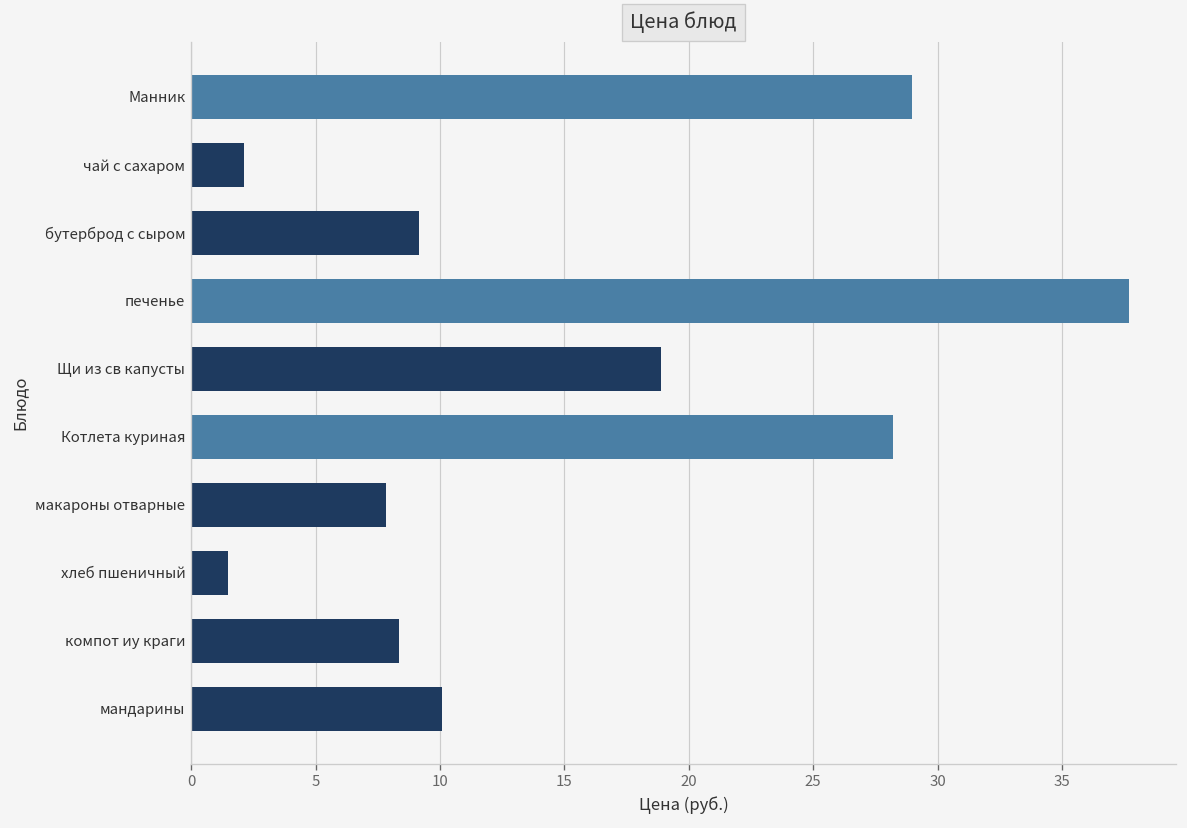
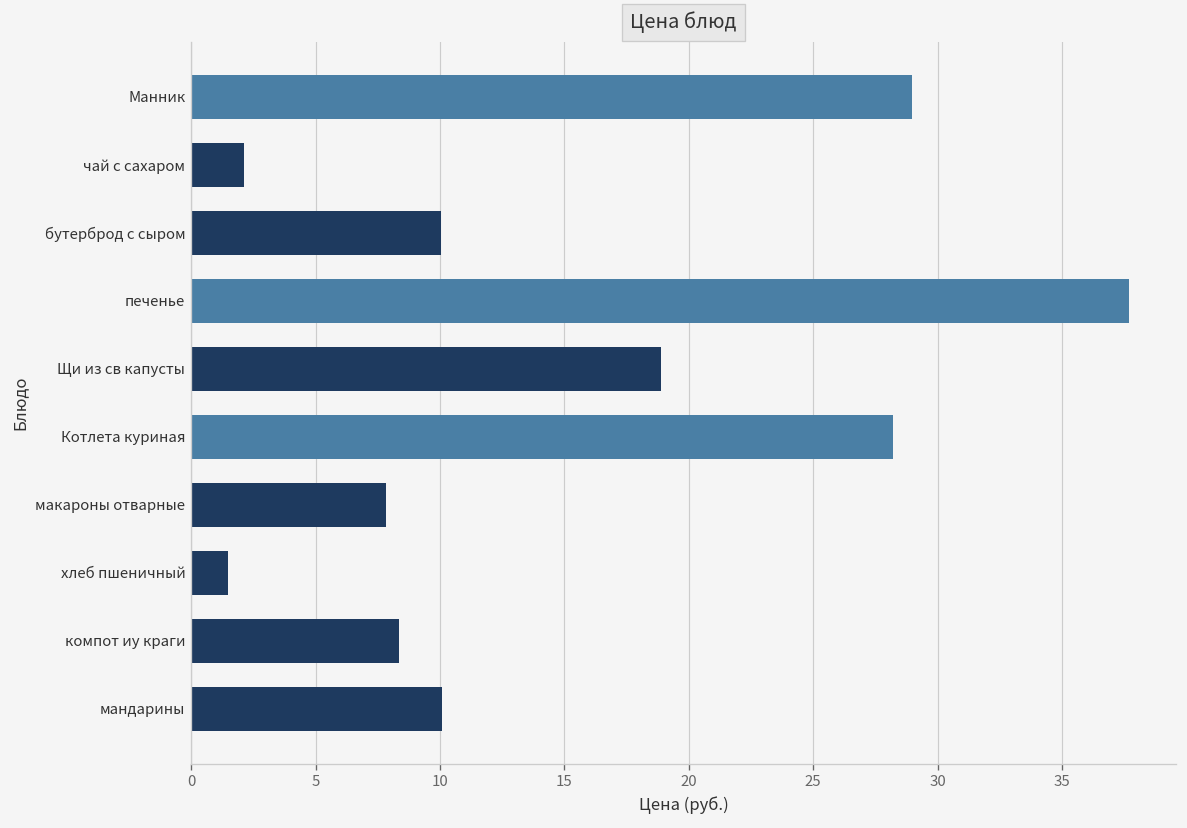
бутерброд с сыром: 9.2 -> 10.1
